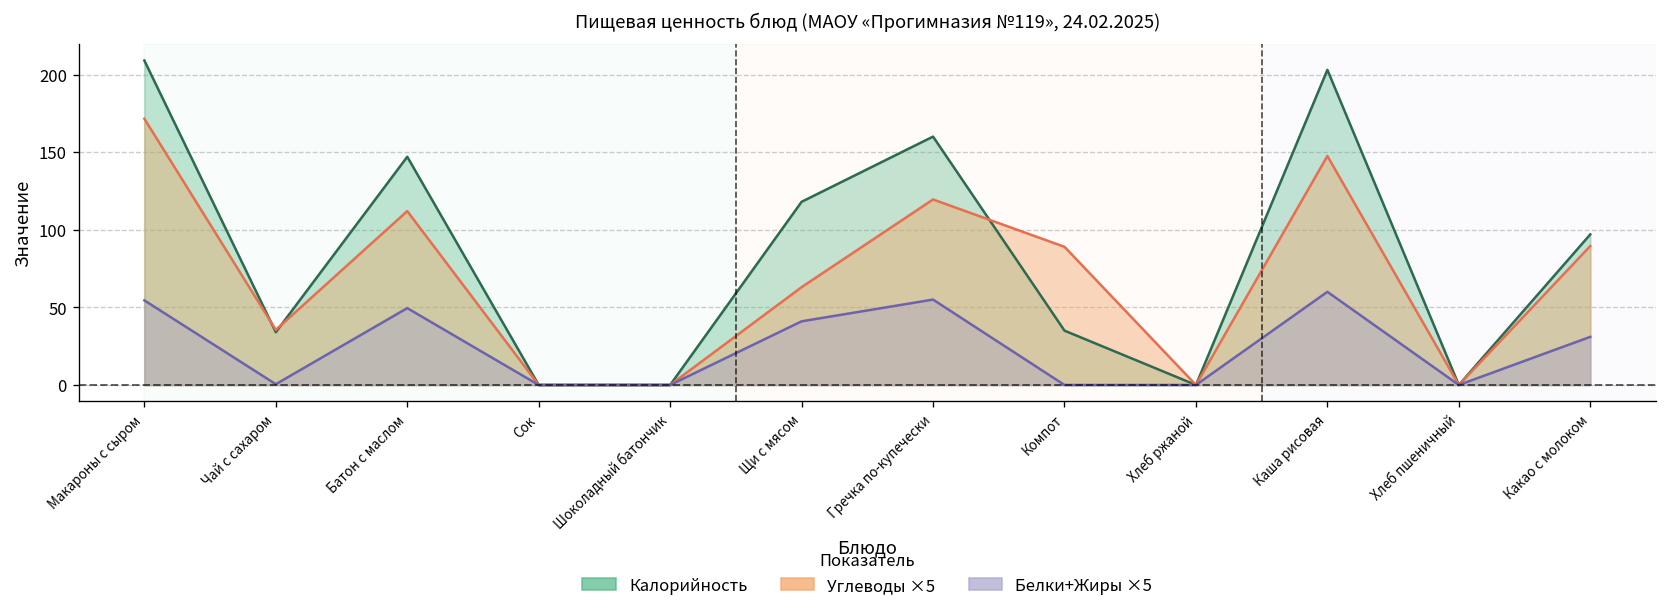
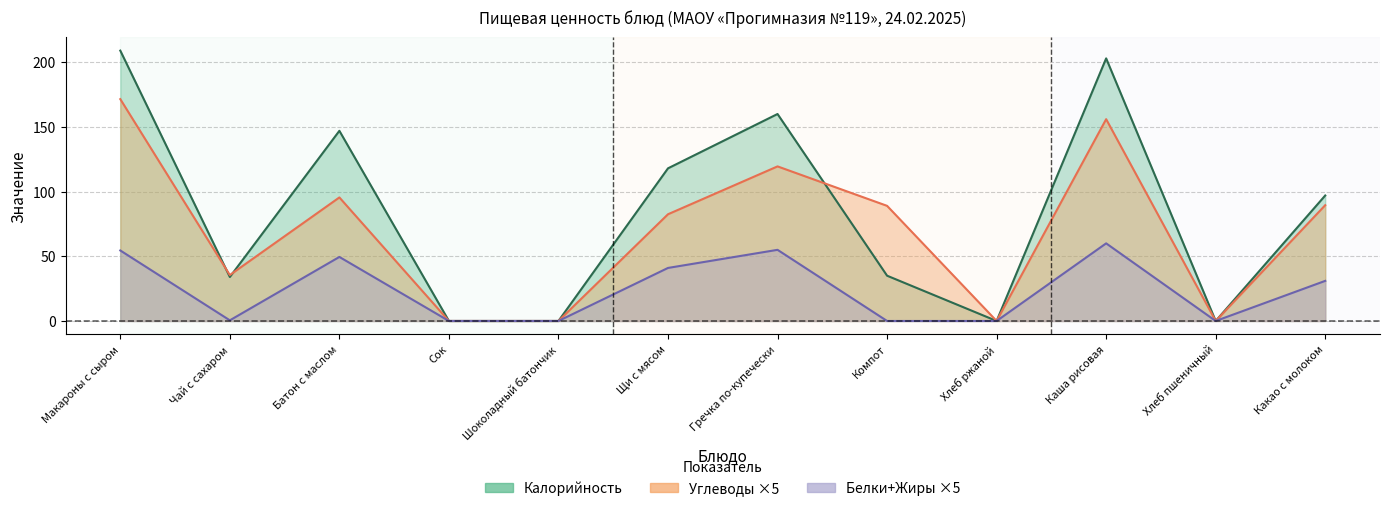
Углеводы ×5, Батон с маслом: 112 -> 96
Углеводы ×5, Щи с мясом: 63 -> 83
Углеводы ×5, Каша рисовая: 148 -> 156
